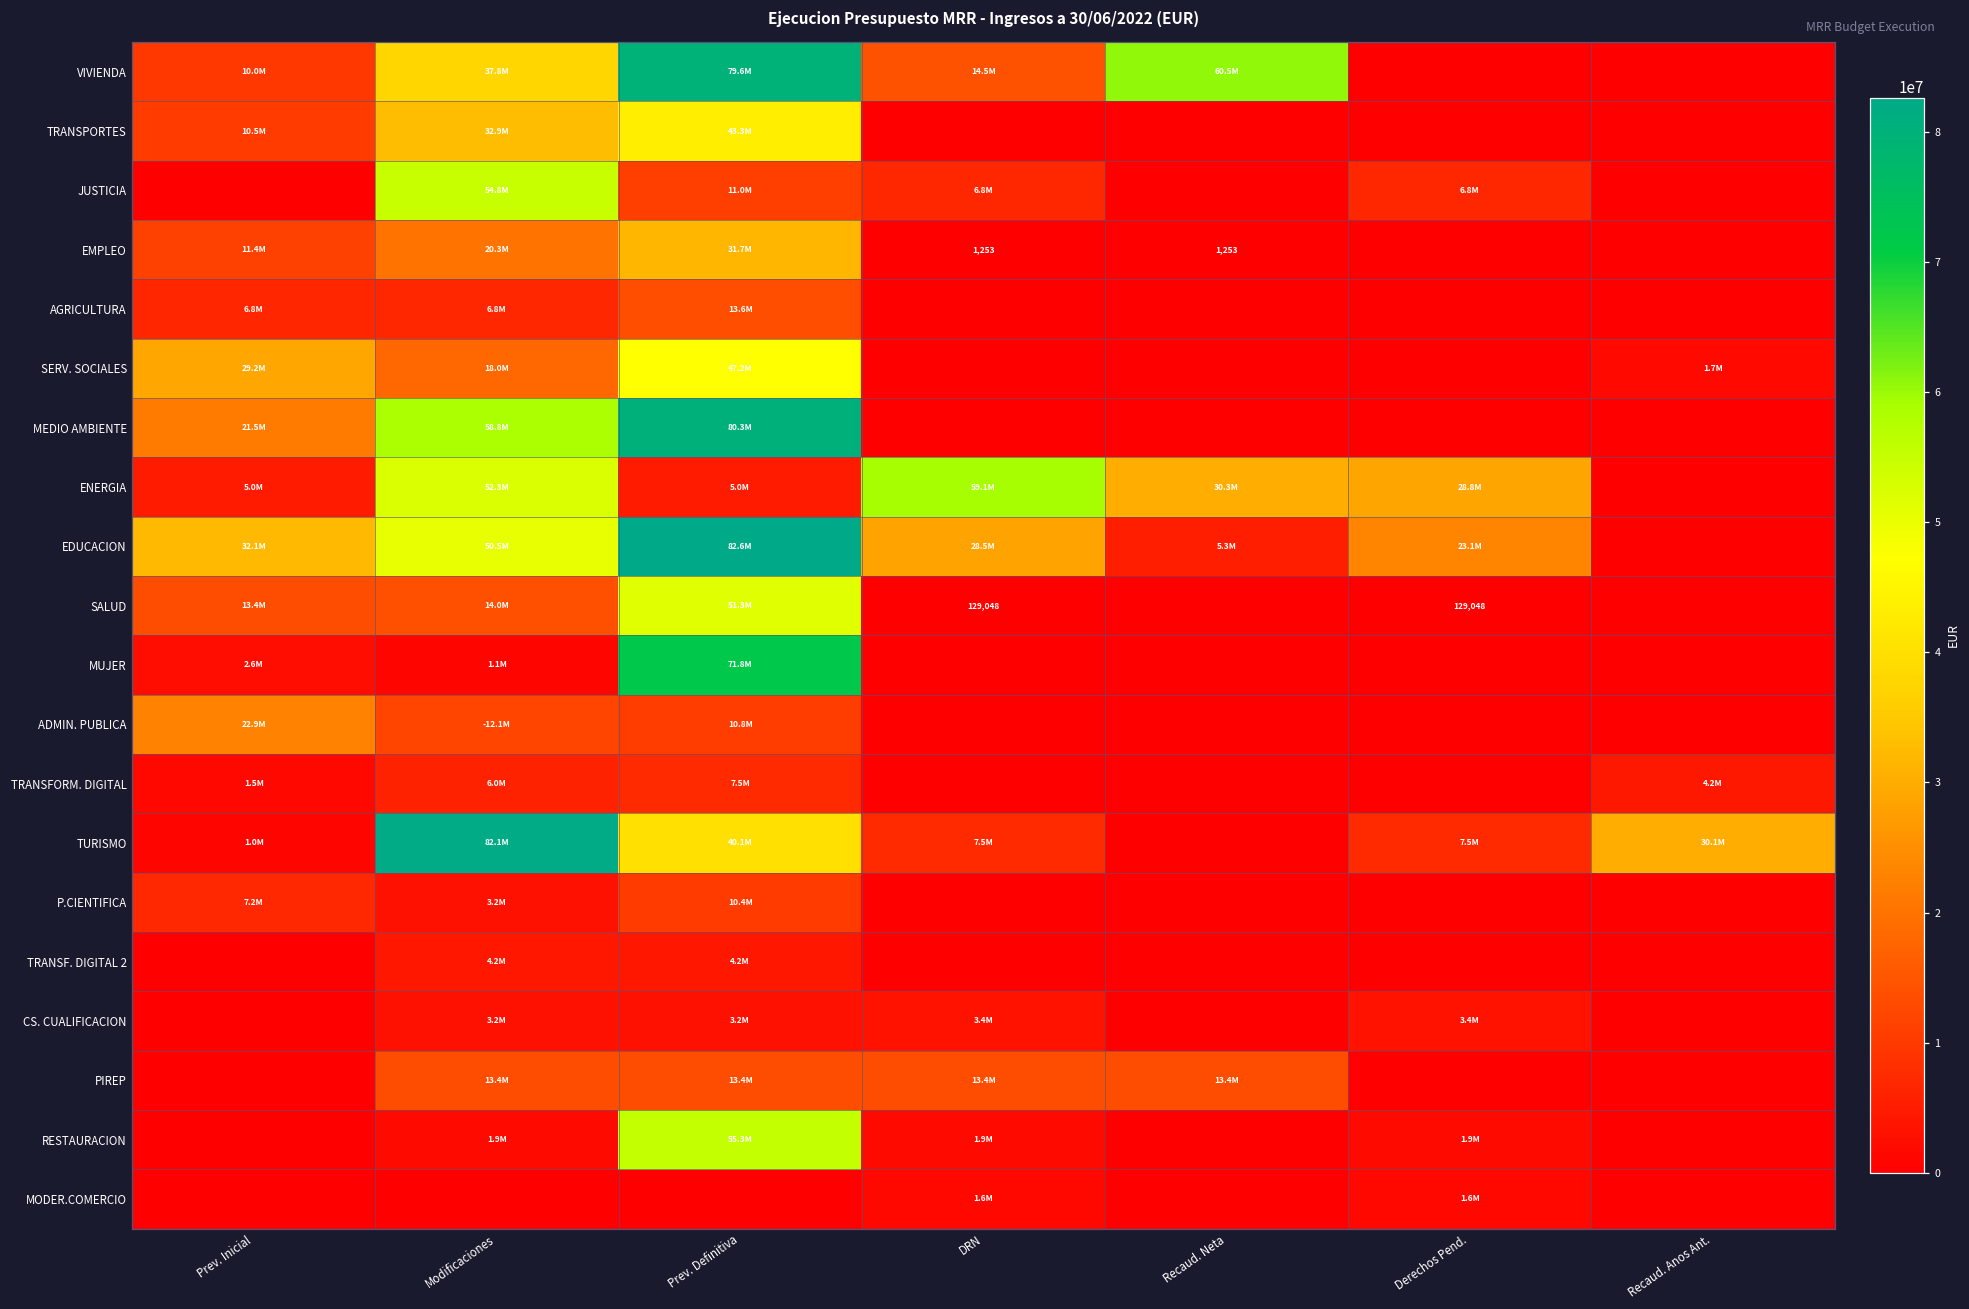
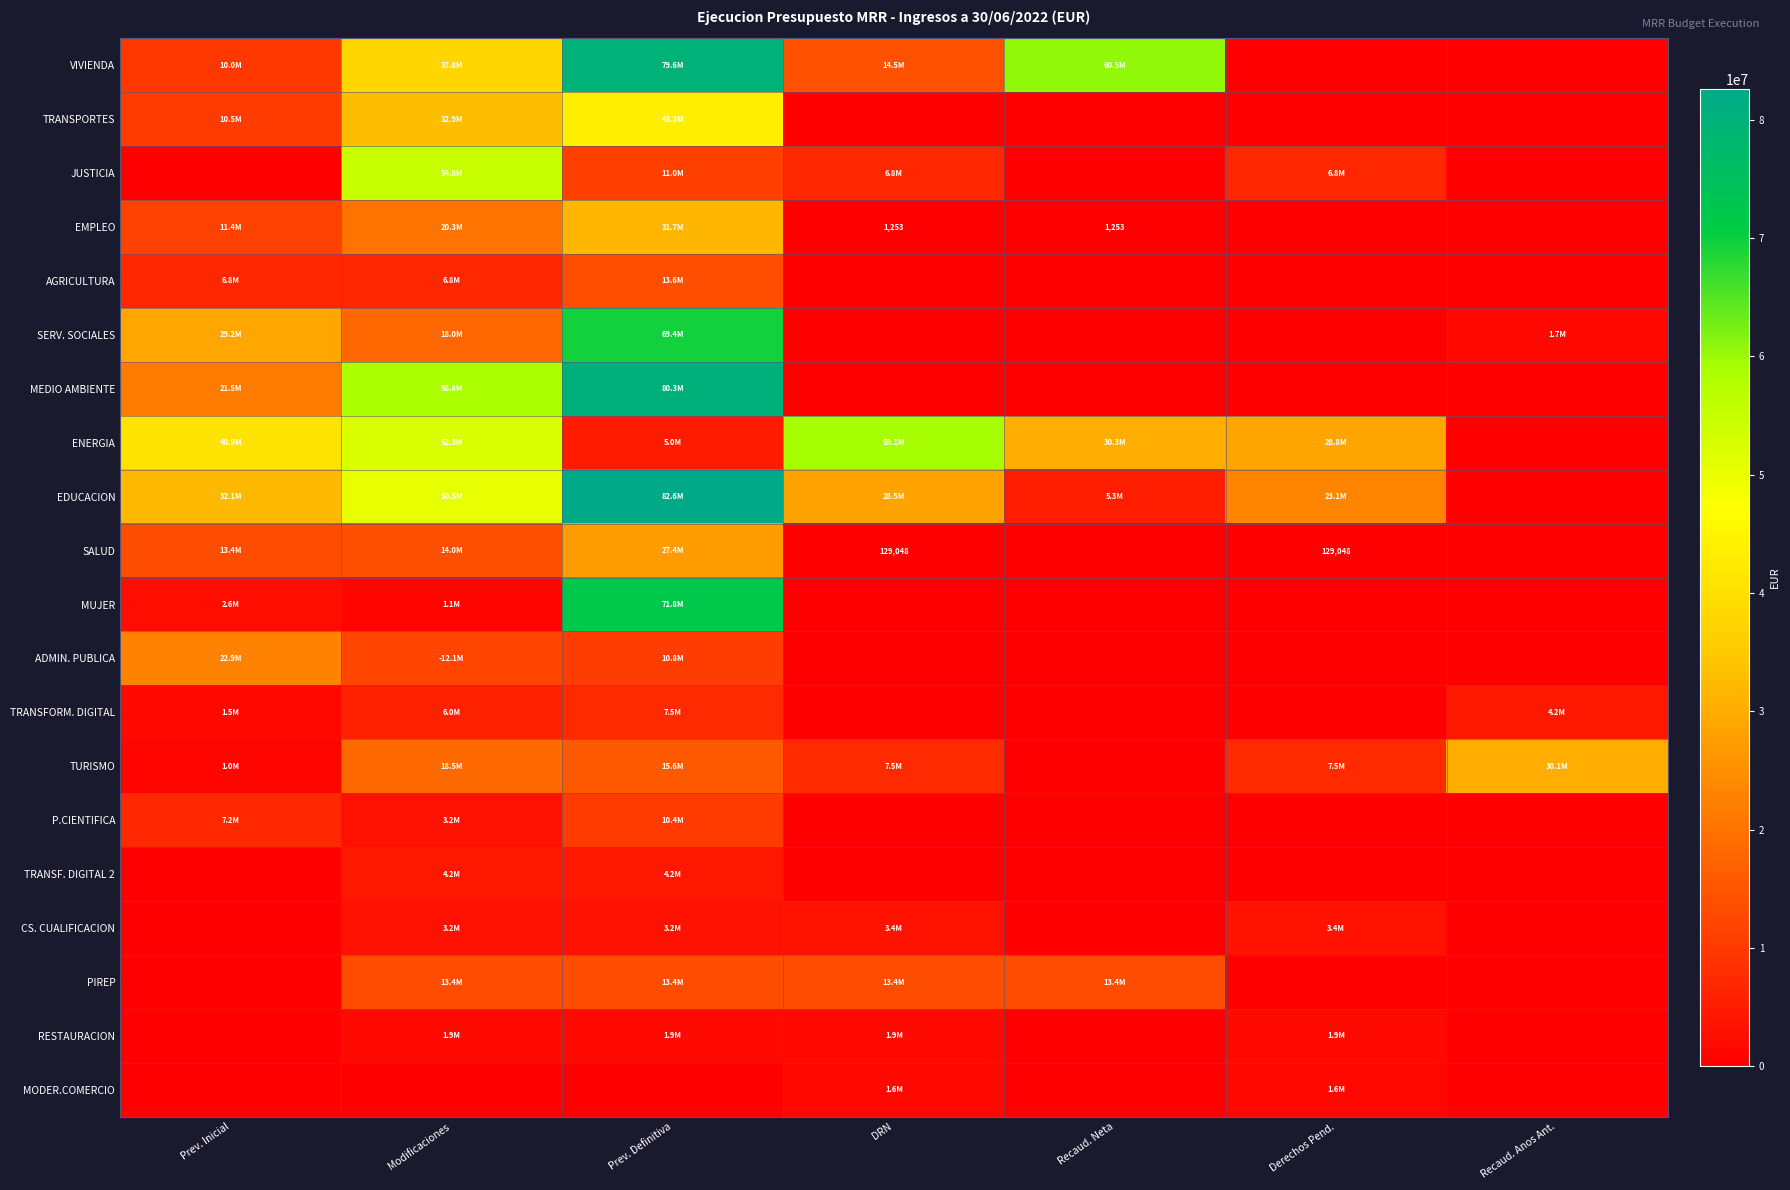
SERV. SOCIALES, Prev. Definitiva: 47.2M -> 69.4M
ENERGIA, Prev. Inicial: 5.0M -> 40.9M
SALUD, Prev. Definitiva: 51.3M -> 27.4M
TURISMO, Modificaciones: 82.1M -> 18.5M
TURISMO, Prev. Definitiva: 40.1M -> 15.6M
RESTAURACION, Prev. Definitiva: 55.3M -> 1.9M
